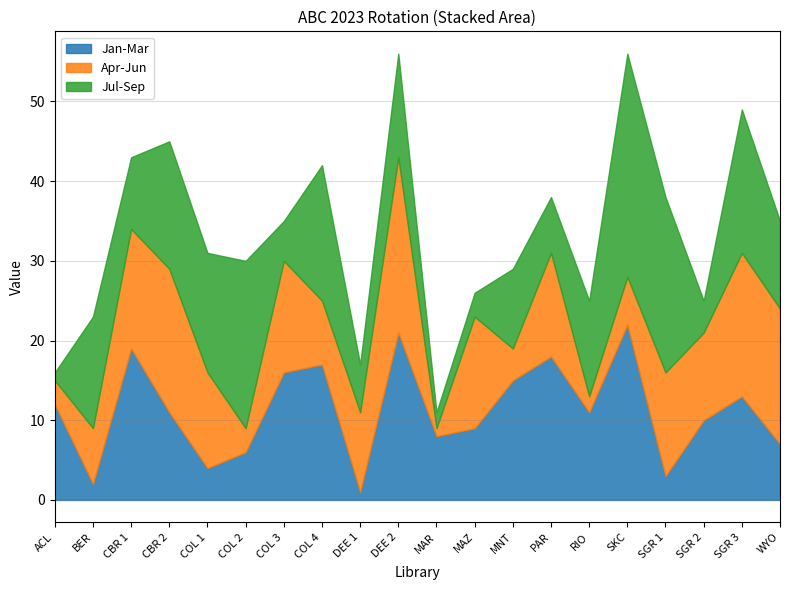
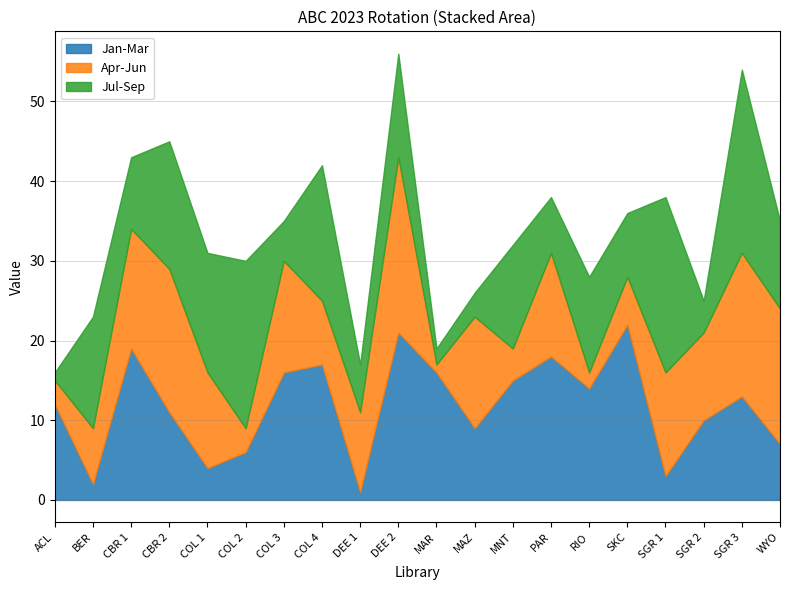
Jan-Mar, MAR: 8 -> 16
Jul-Sep, MNT: 10 -> 13
Jan-Mar, RIO: 11 -> 14
Jul-Sep, SKC: 28 -> 8
Jul-Sep, SGR 3: 18 -> 23
